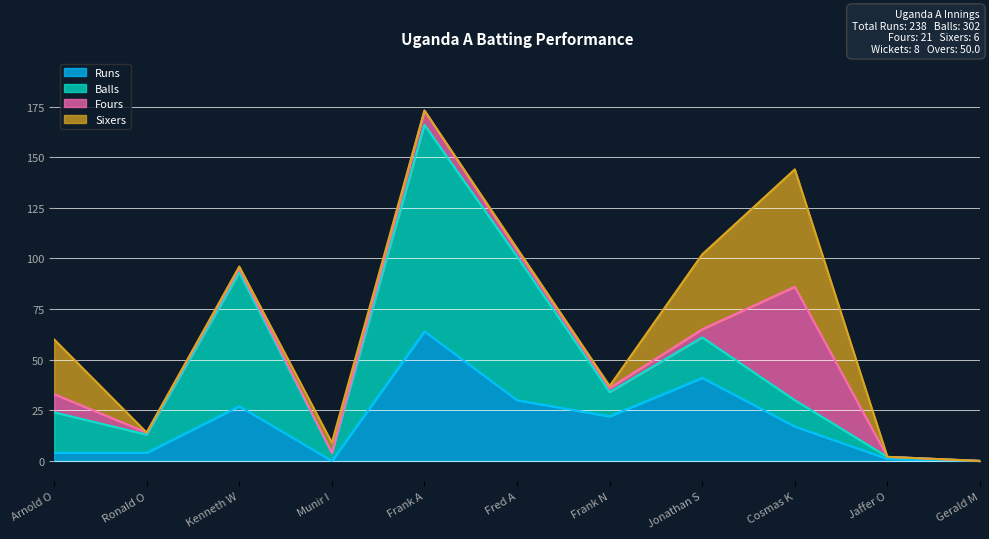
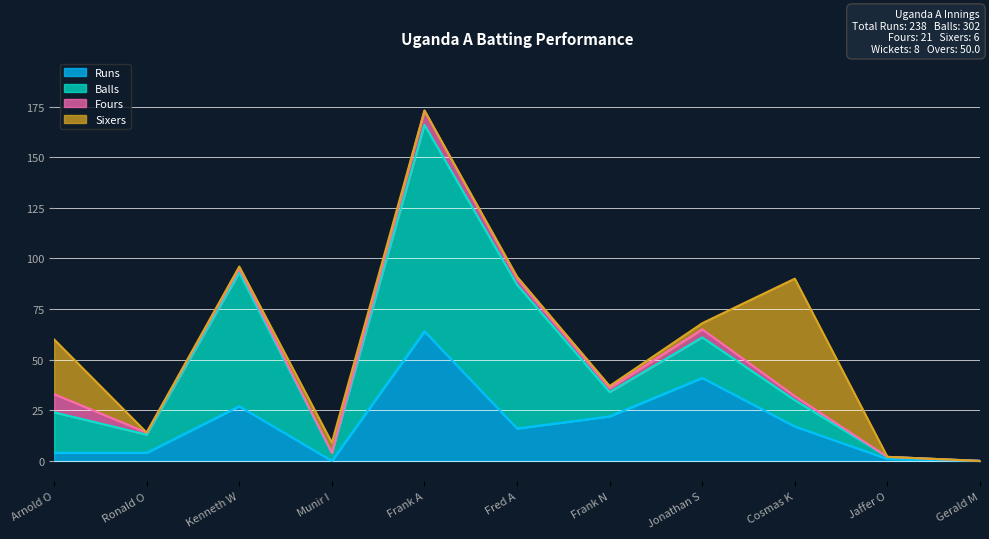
Runs, Fred A: 30 -> 16
Sixers, Jonathan S: 37 -> 3
Fours, Cosmas K: 56 -> 2
